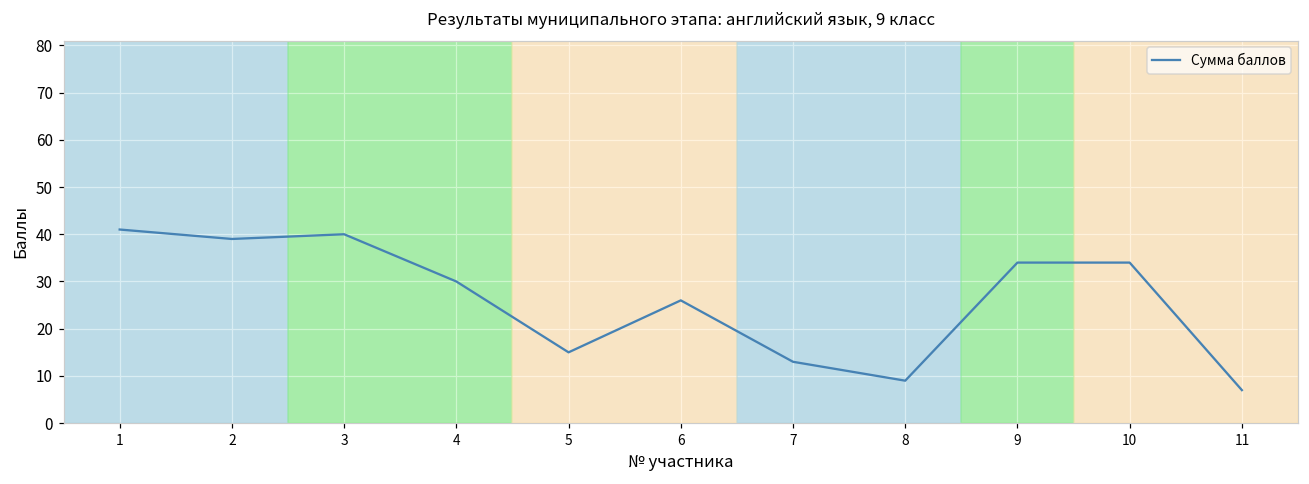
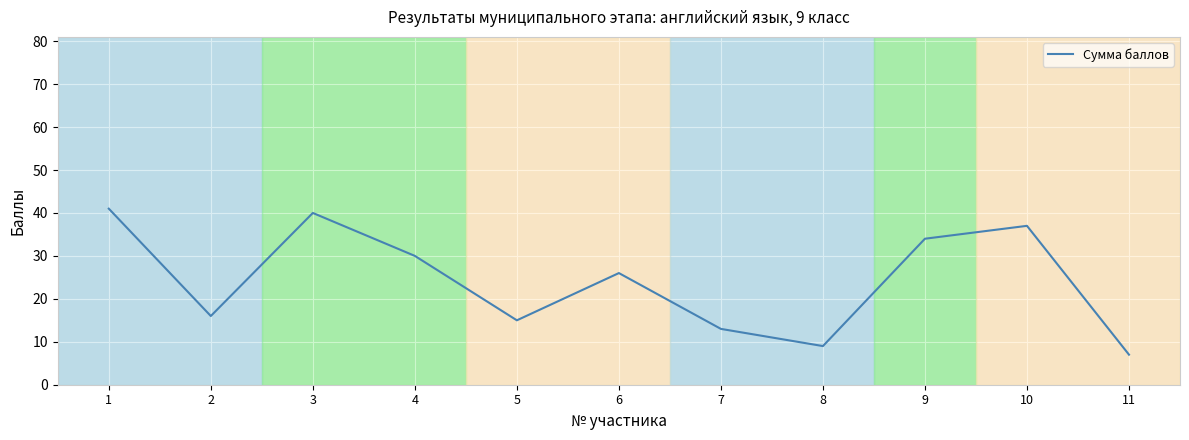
2: 39 -> 16
10: 34 -> 37
